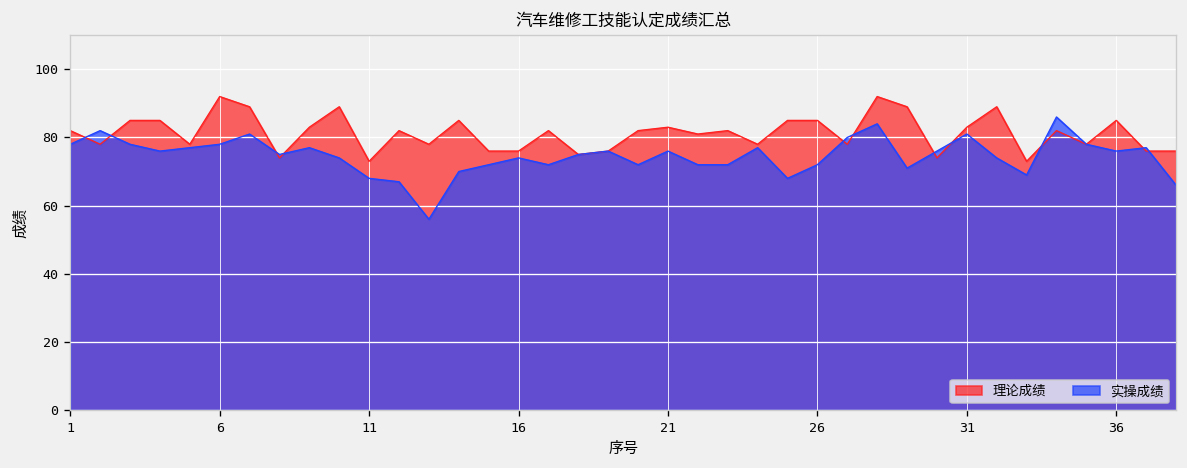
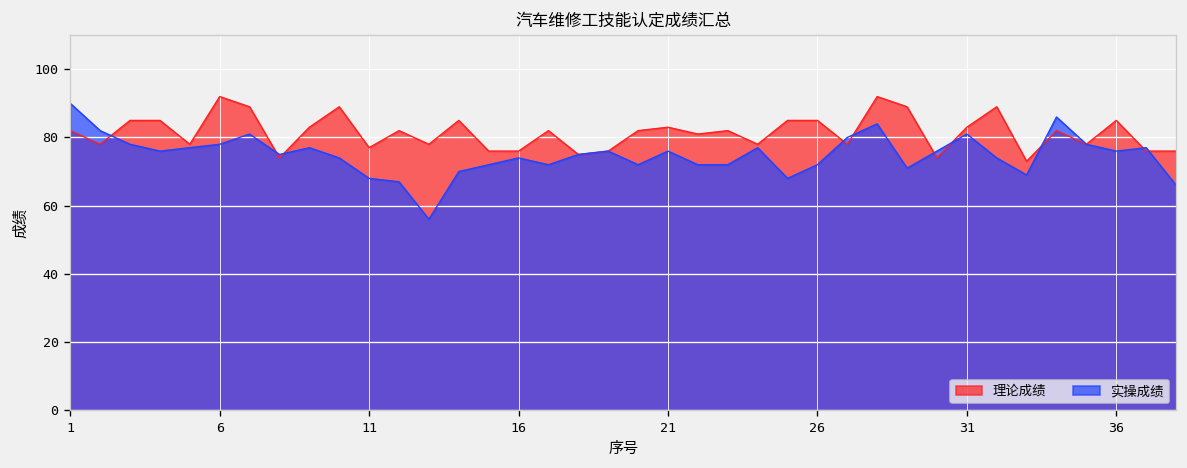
实操成绩, 1: 78 -> 90
理论成绩, 11: 73 -> 77
